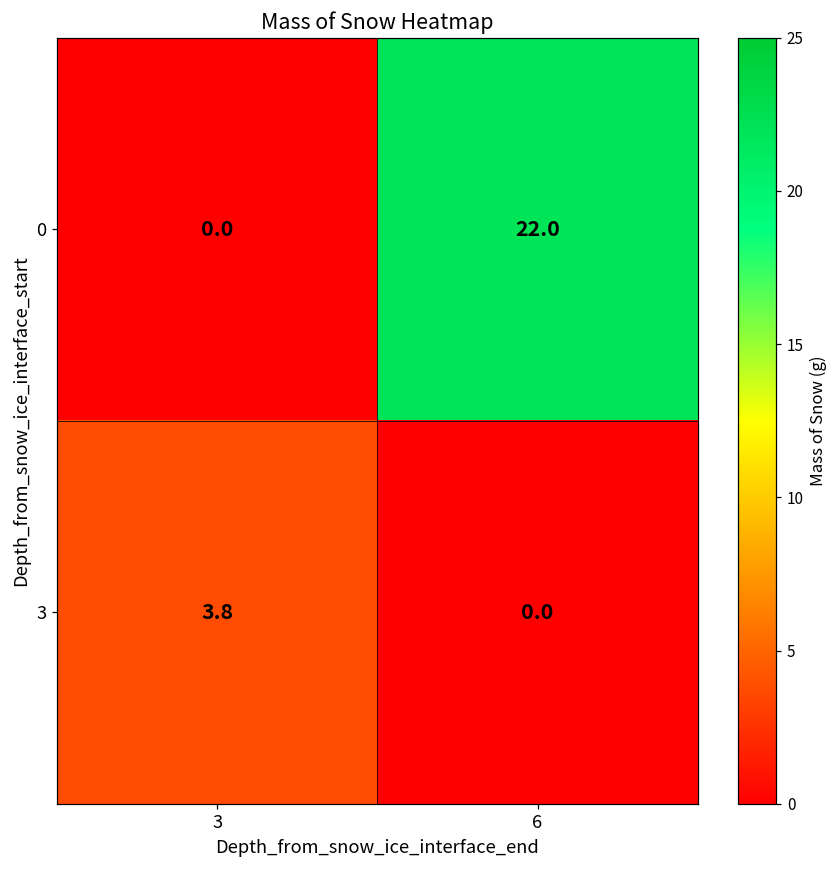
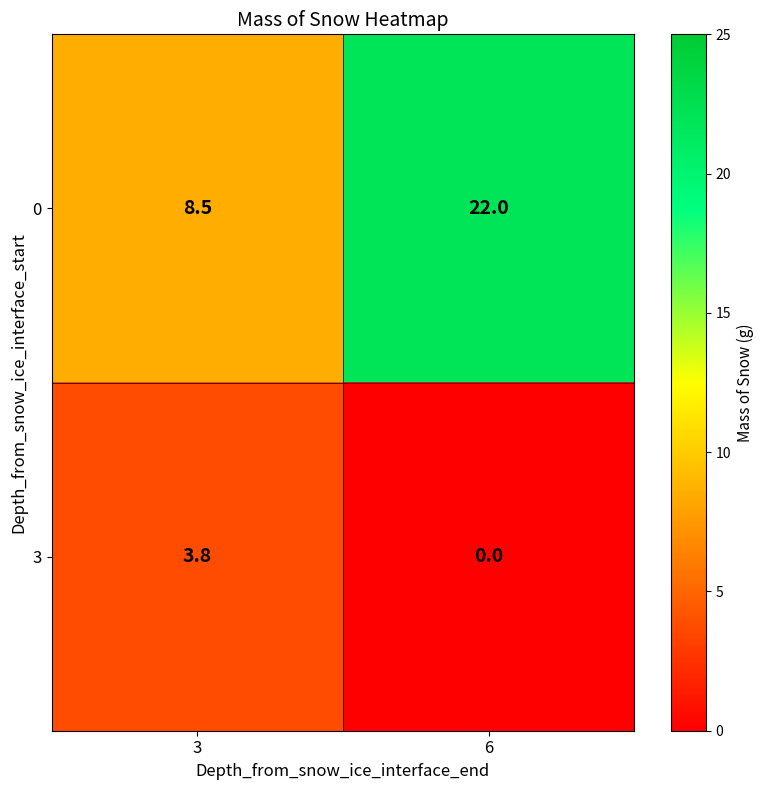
0, 3: 0.0 -> 8.5
